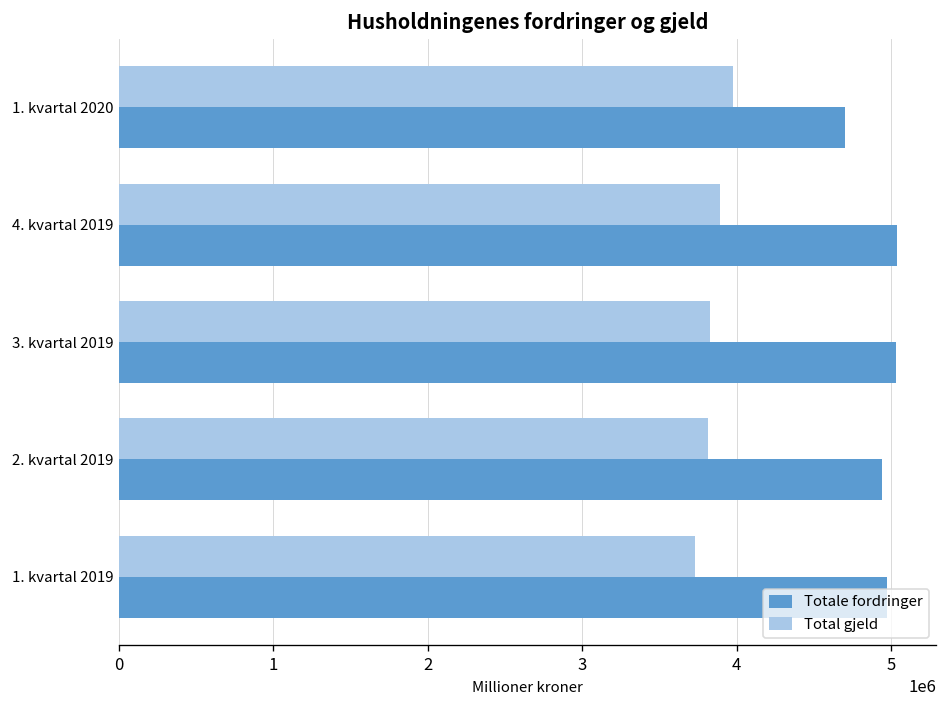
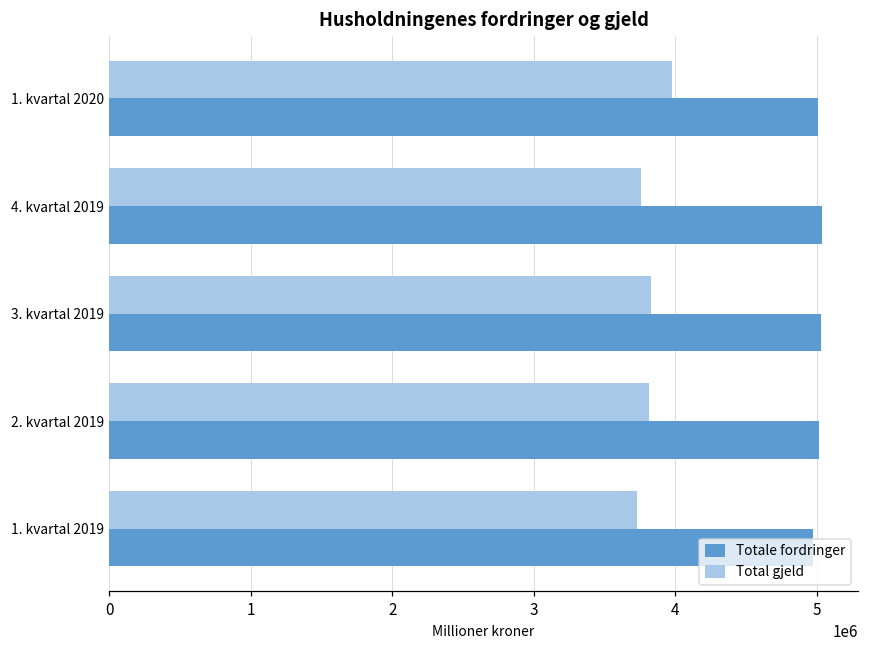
Totale fordringer, 1. kvartal 2020: 4700000 -> 5010000
Total gjeld, 4. kvartal 2019: 3890000 -> 3760000
Totale fordringer, 2. kvartal 2019: 4940000 -> 5010000
